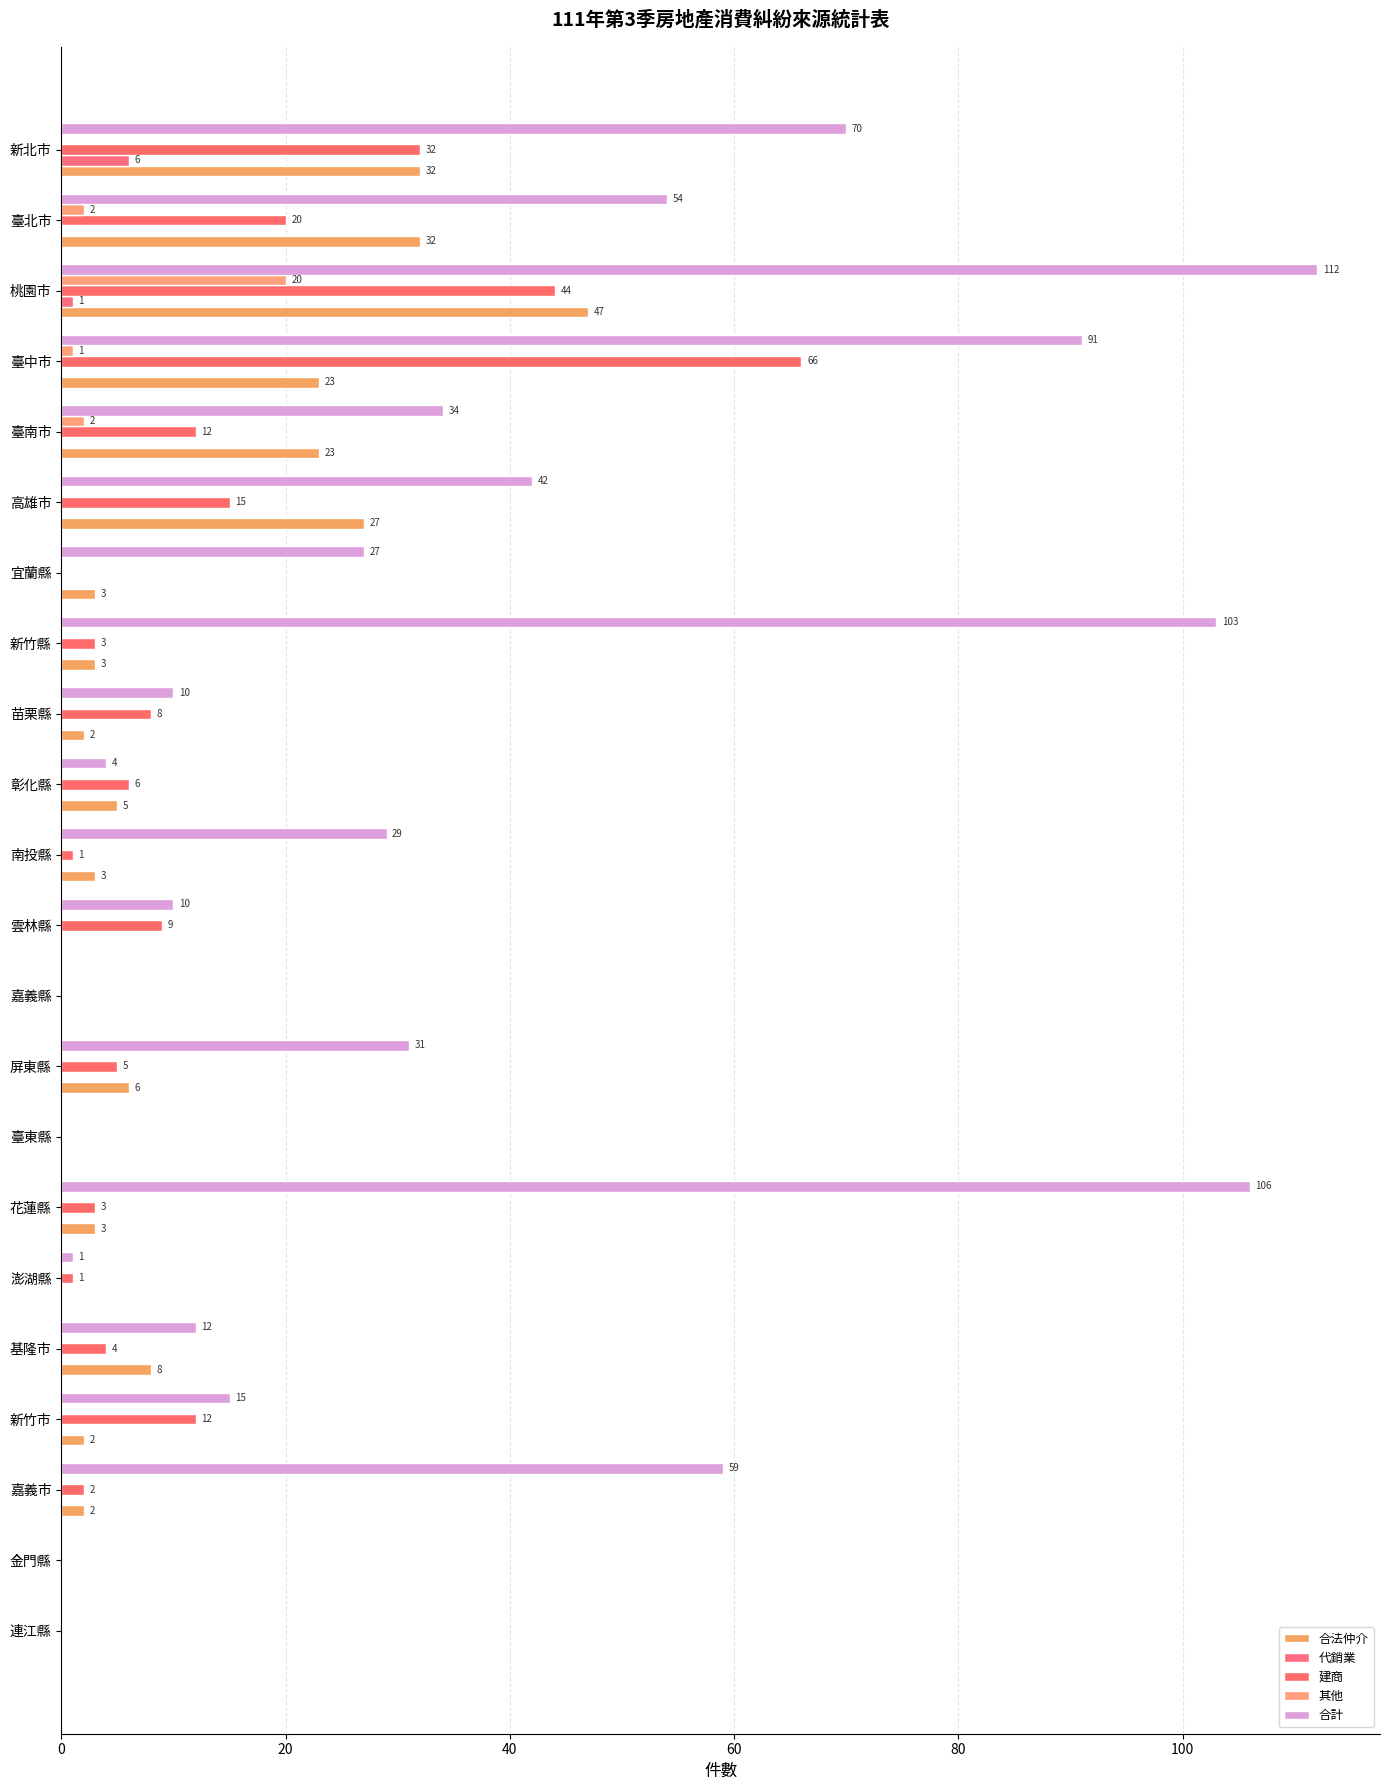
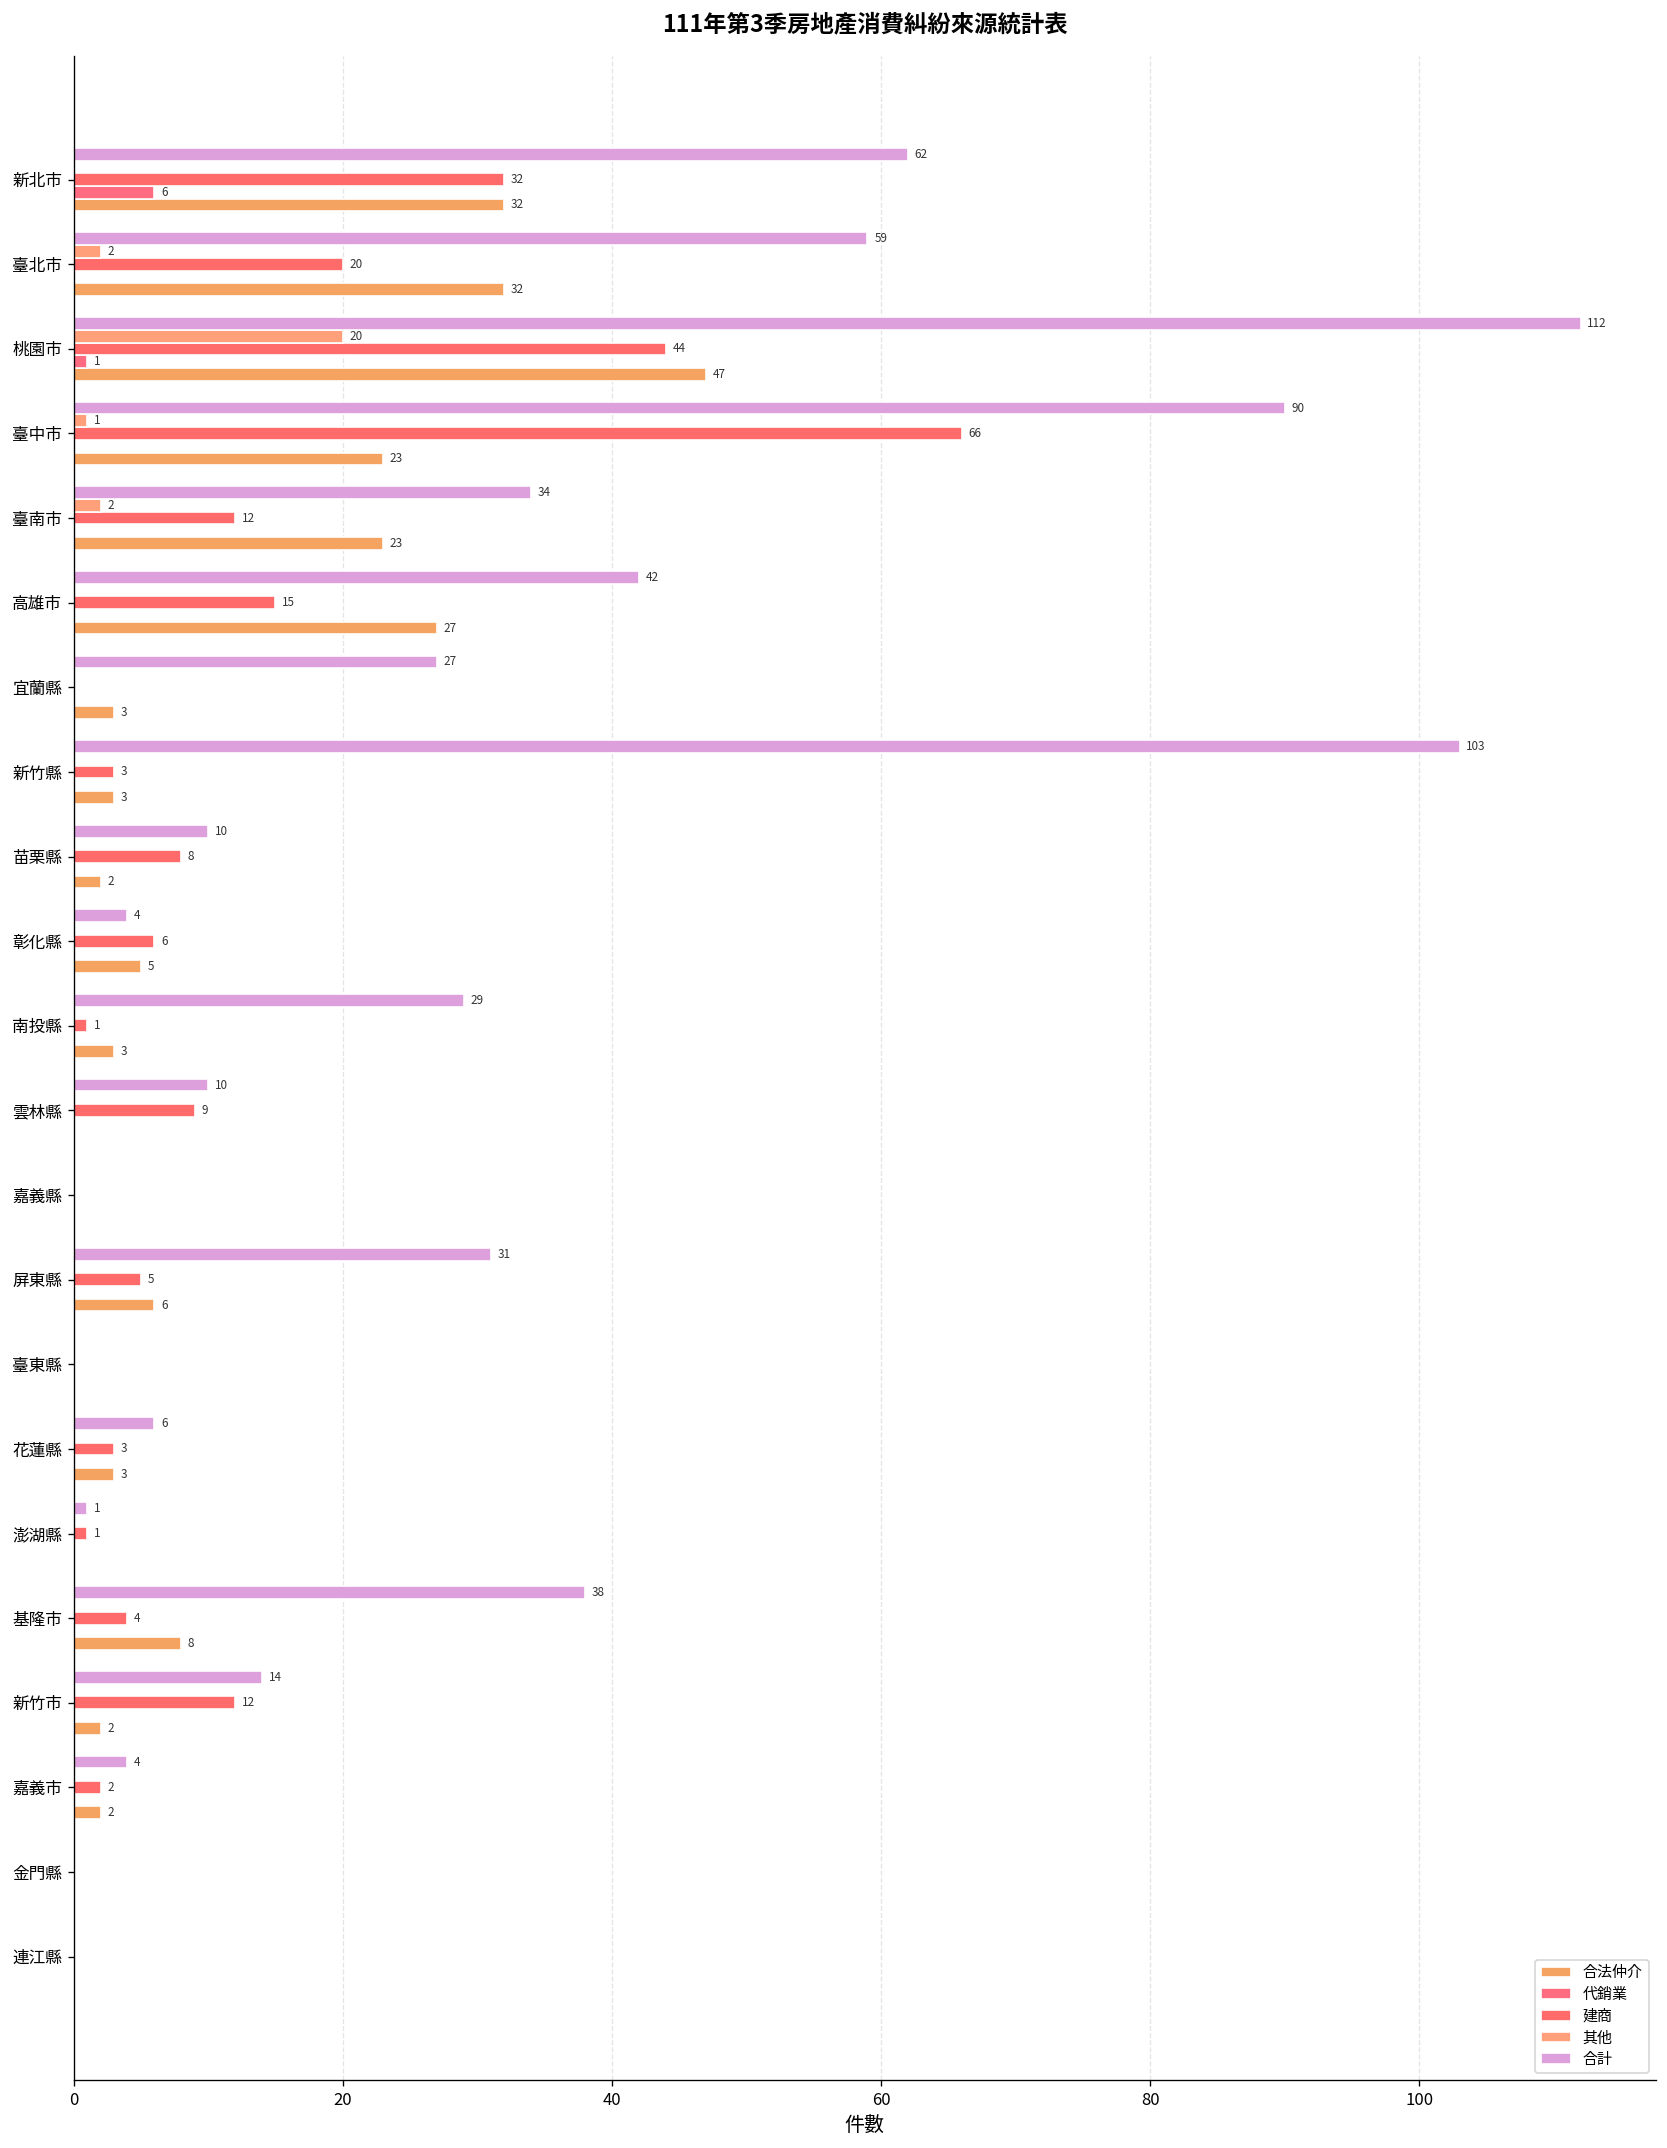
合計, 新北市: 70 -> 62
合計, 臺北市: 54 -> 59
合計, 臺中市: 91 -> 90
合計, 花蓮縣: 106 -> 6
合計, 基隆市: 12 -> 38
合計, 新竹市: 15 -> 14
合計, 嘉義市: 59 -> 4
